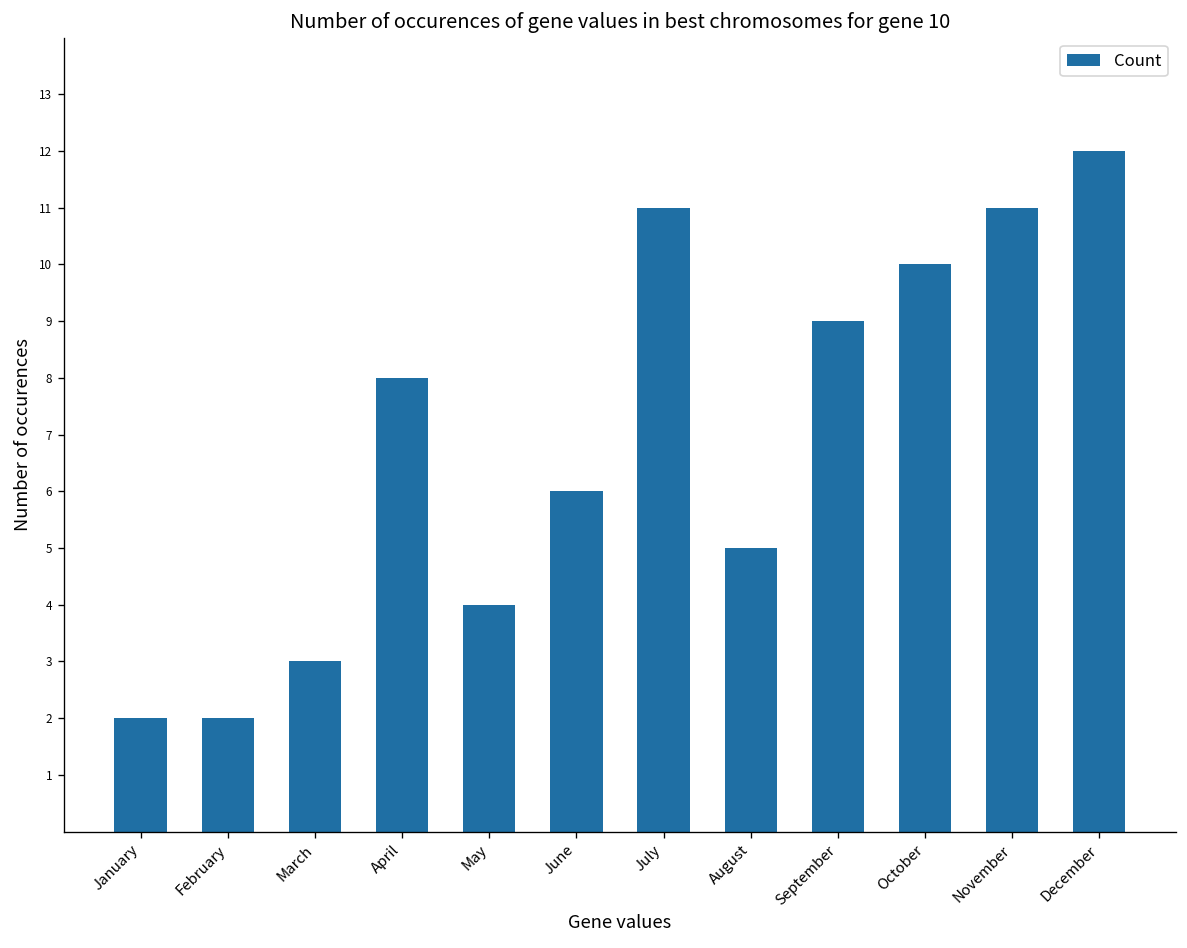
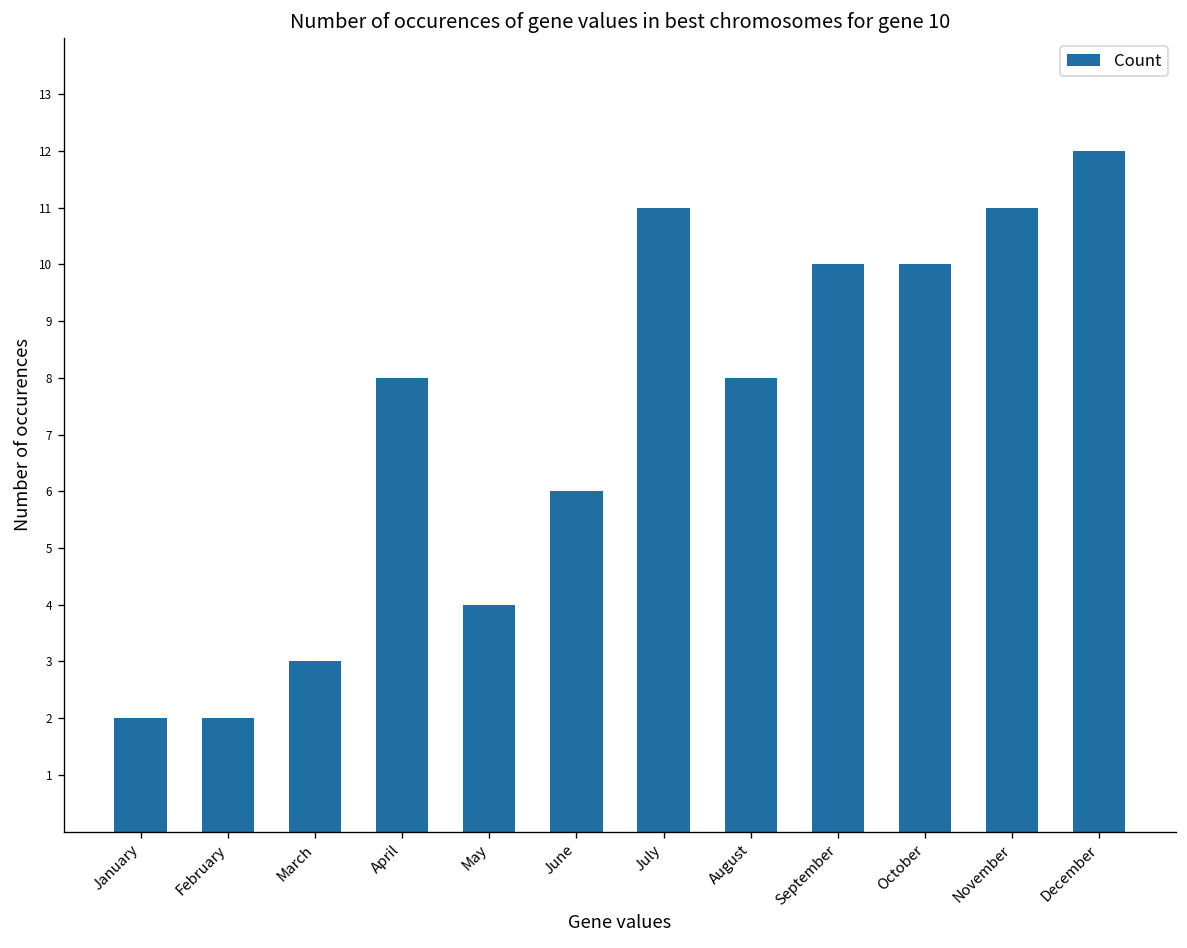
August: 5 -> 8
September: 9 -> 10
